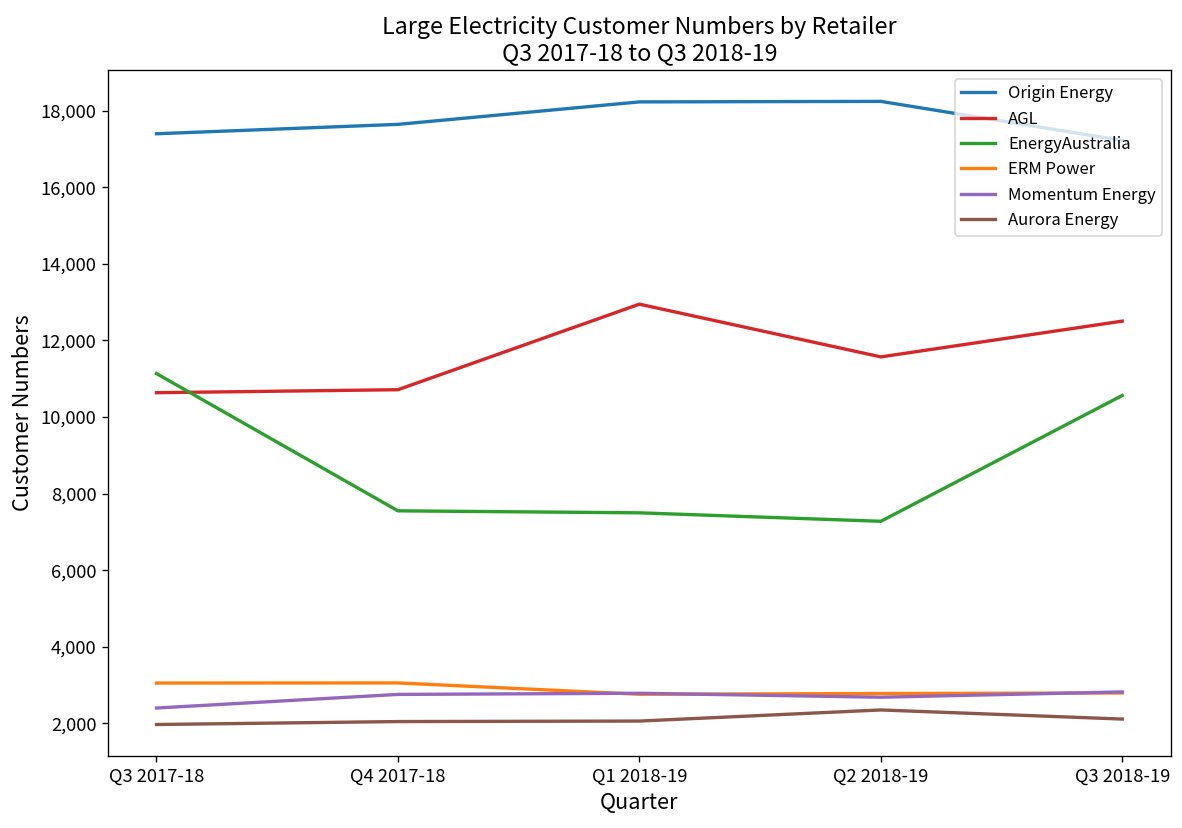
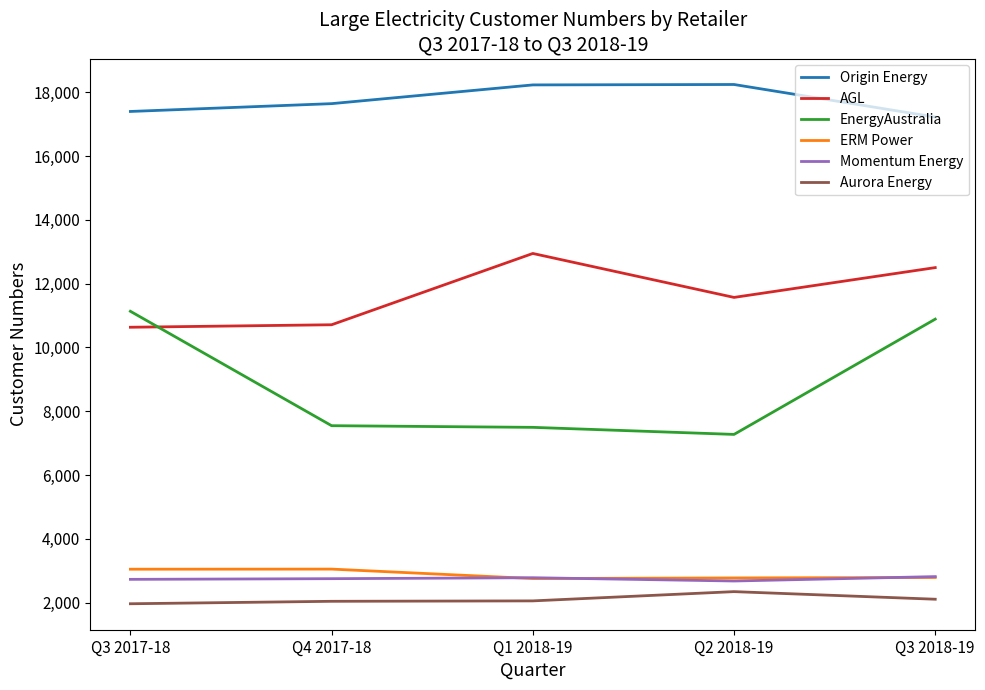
Momentum Energy, Q3 2017-18: 2,400 -> 2,700
EnergyAustralia, Q3 2018-19: 10,600 -> 10,900
